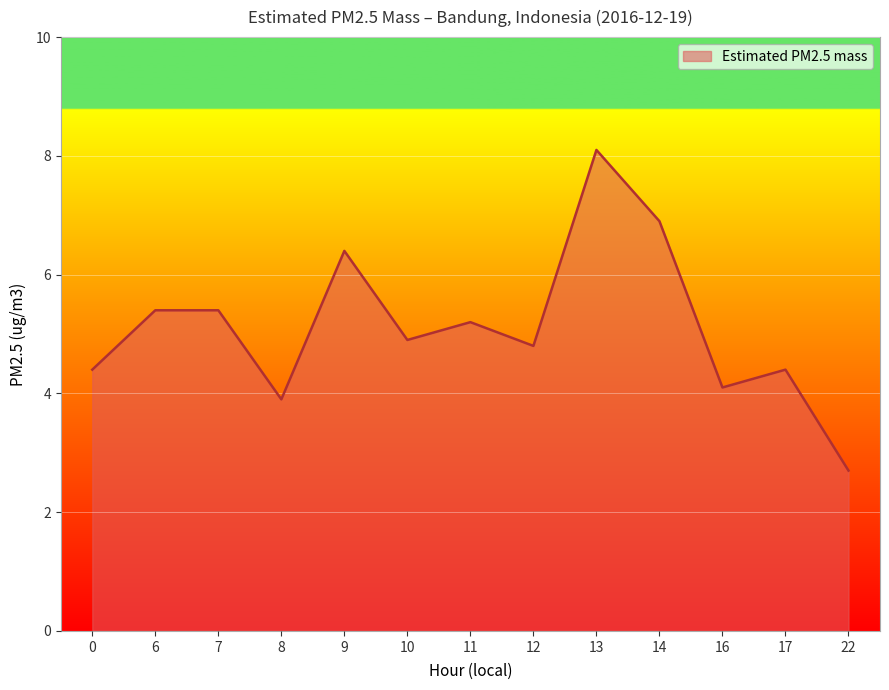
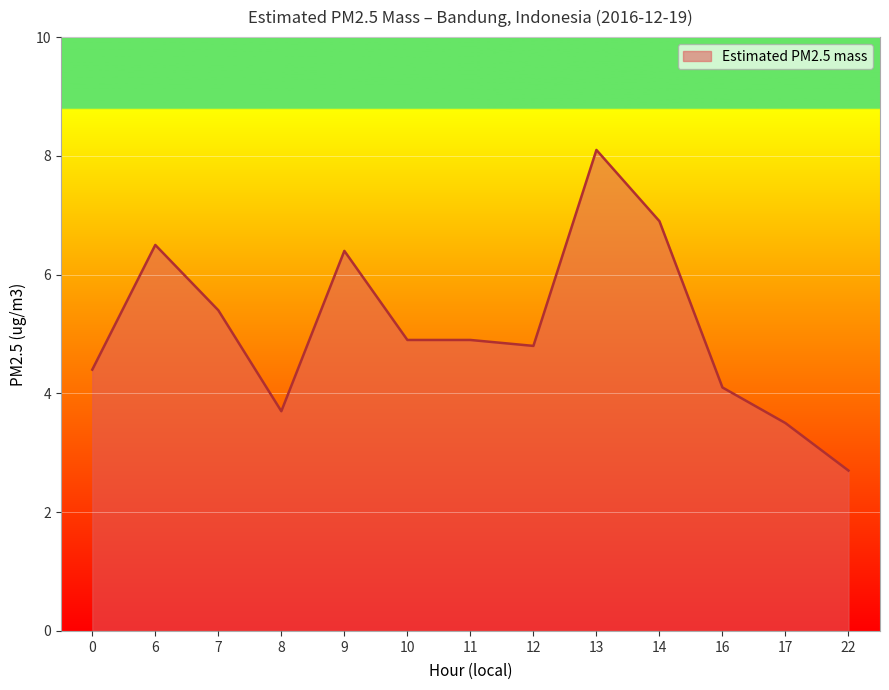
6: 5.4 -> 6.5
8: 3.9 -> 3.7
11: 5.2 -> 4.9
17: 4.4 -> 3.5
